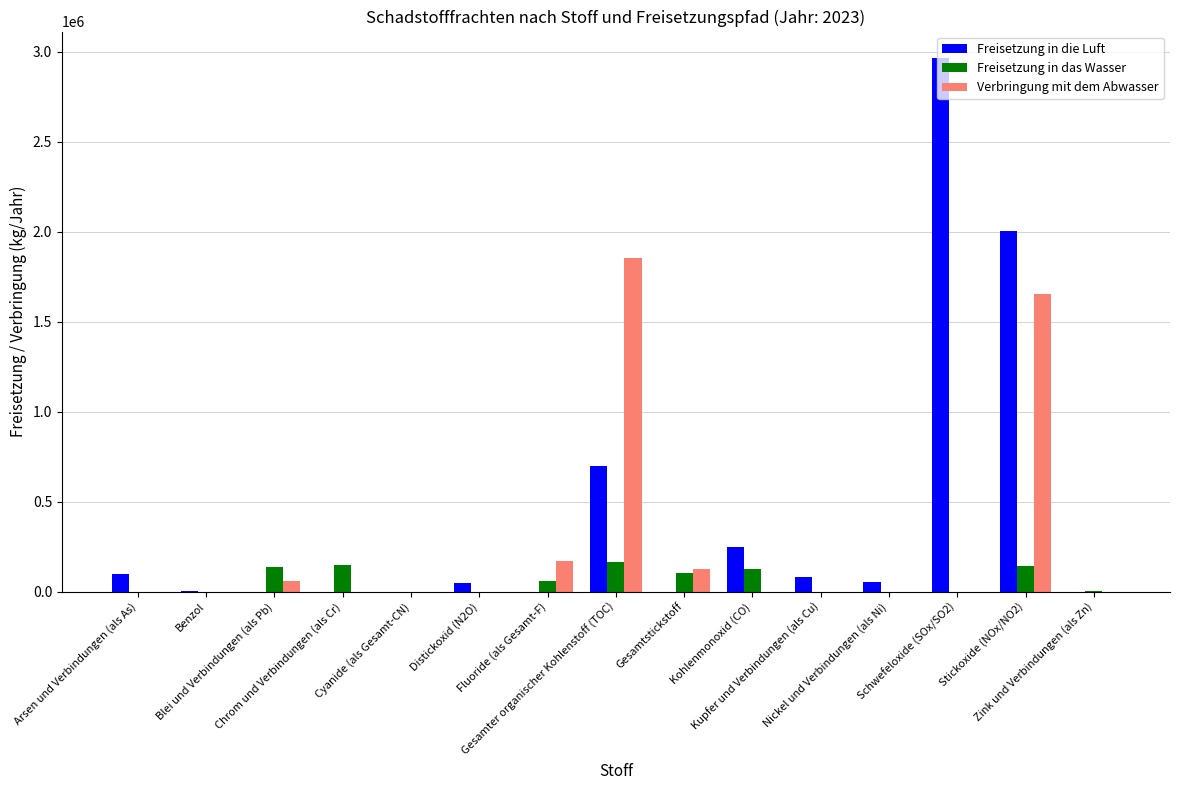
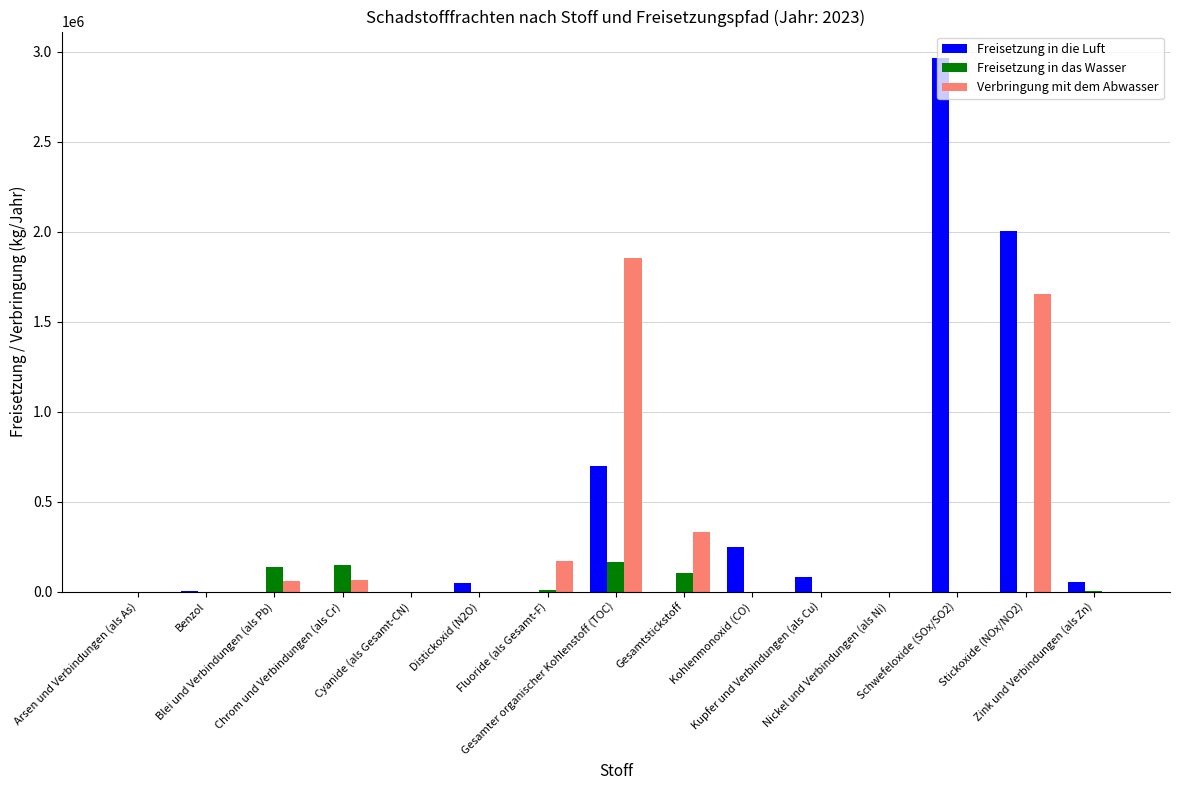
Freisetzung in die Luft, Arsen und Verbindungen (als As): 100000 -> 0
Verbringung mit dem Abwasser, Chrom und Verbindungen (als Cr): 0 -> 60000
Freisetzung in das Wasser, Fluoride (als Gesamt-F): 60000 -> 10000
Verbringung mit dem Abwasser, Gesamtstickstoff: 130000 -> 330000
Freisetzung in das Wasser, Kohlenmonoxid (CO): 130000 -> 0
Freisetzung in die Luft, Nickel und Verbindungen (als Ni): 50000 -> 0
Freisetzung in das Wasser, Stickoxide (NOx/NO2): 140000 -> 0
Freisetzung in die Luft, Zink und Verbindungen (als Zn): 0 -> 50000
